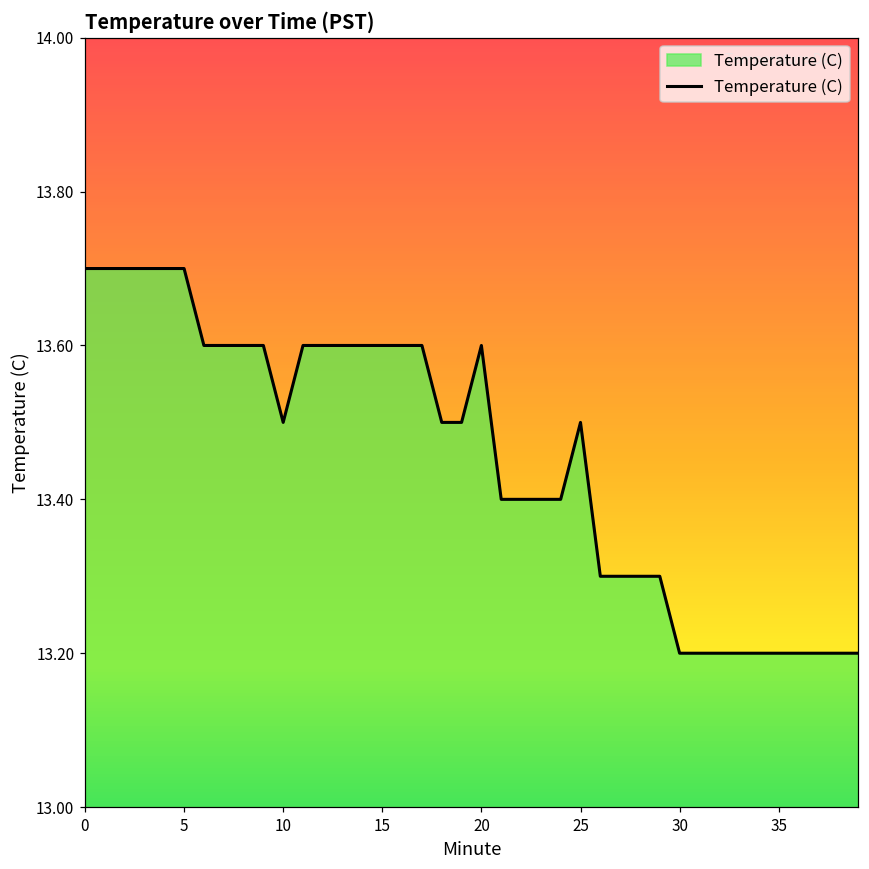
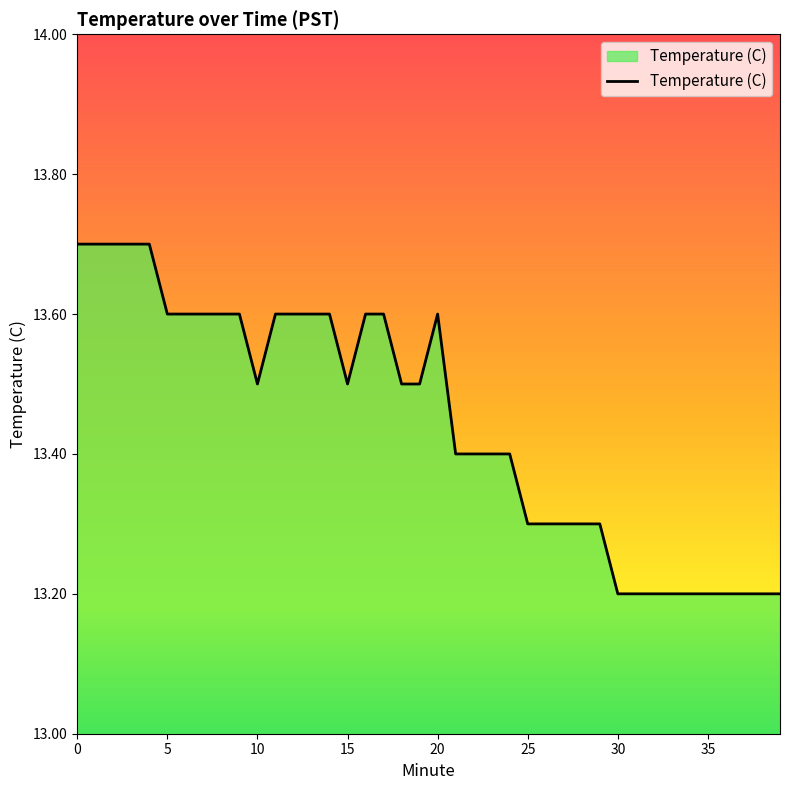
5: 13.7 -> 13.6
15: 13.6 -> 13.5
25: 13.5 -> 13.3
